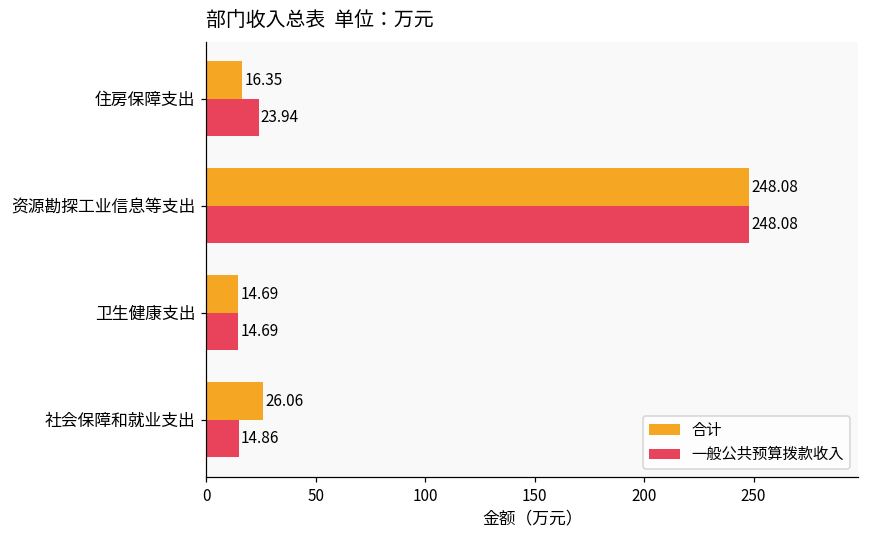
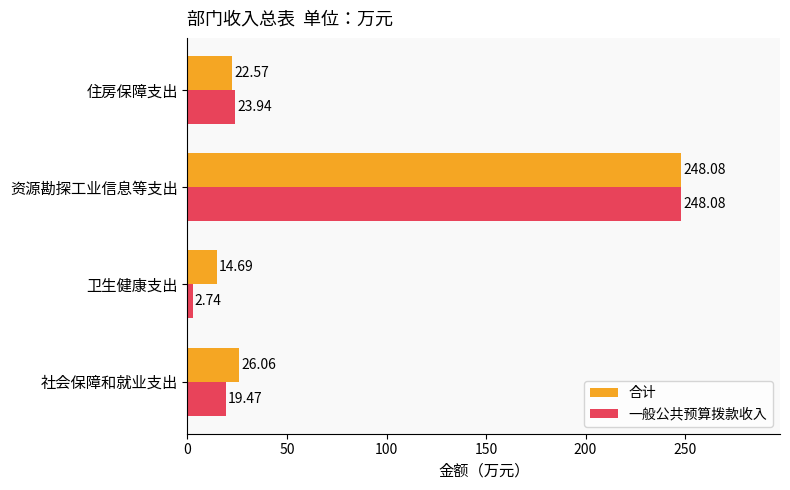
合计, 住房保障支出: 16.35 -> 22.57
一般公共预算拨款收入, 卫生健康支出: 14.69 -> 2.74
一般公共预算拨款收入, 社会保障和就业支出: 14.86 -> 19.47
